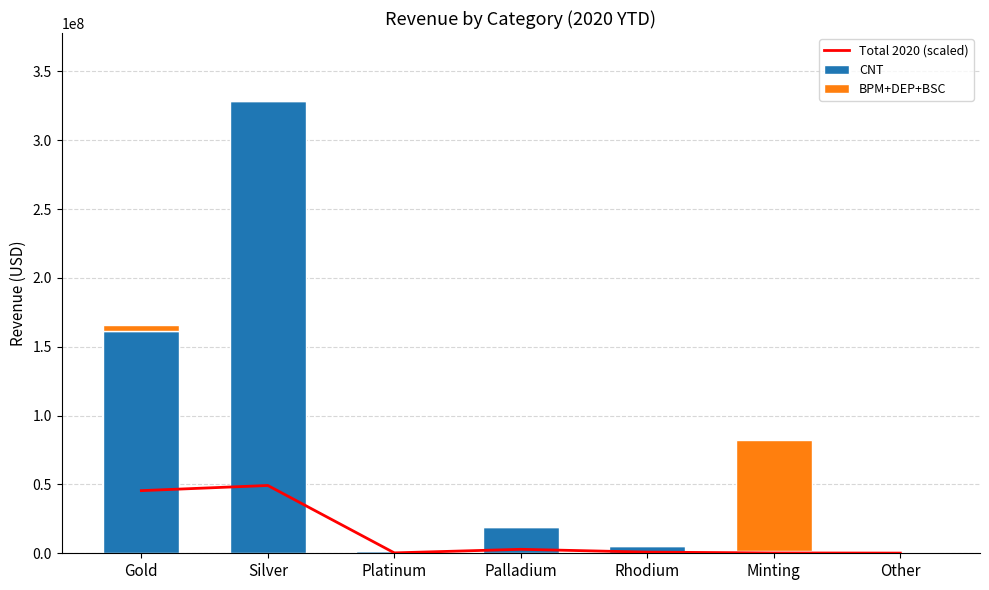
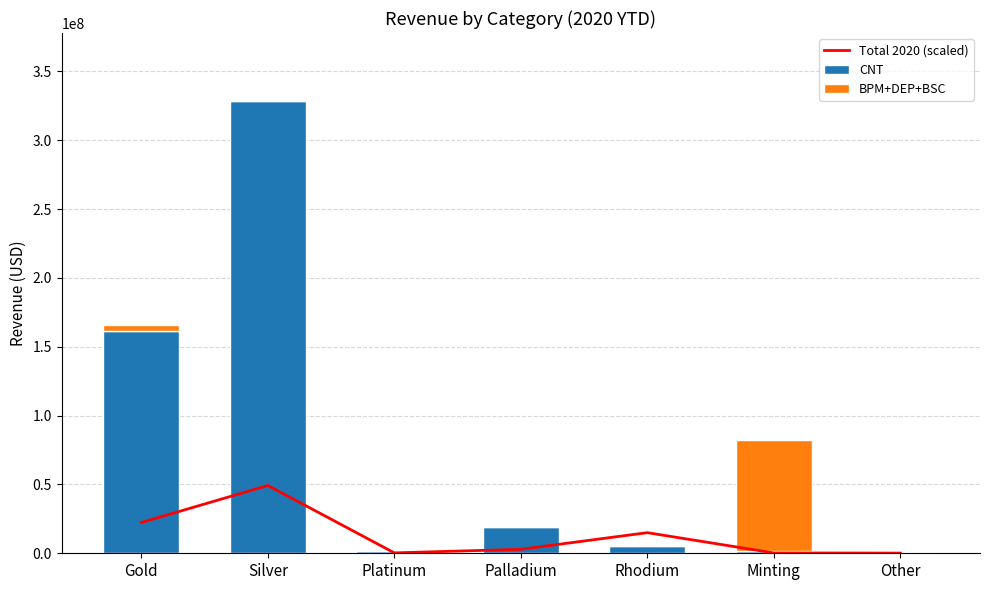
Total 2020 (scaled), Gold: 45000000 -> 22000000
Total 2020 (scaled), Rhodium: 1000000 -> 15000000
